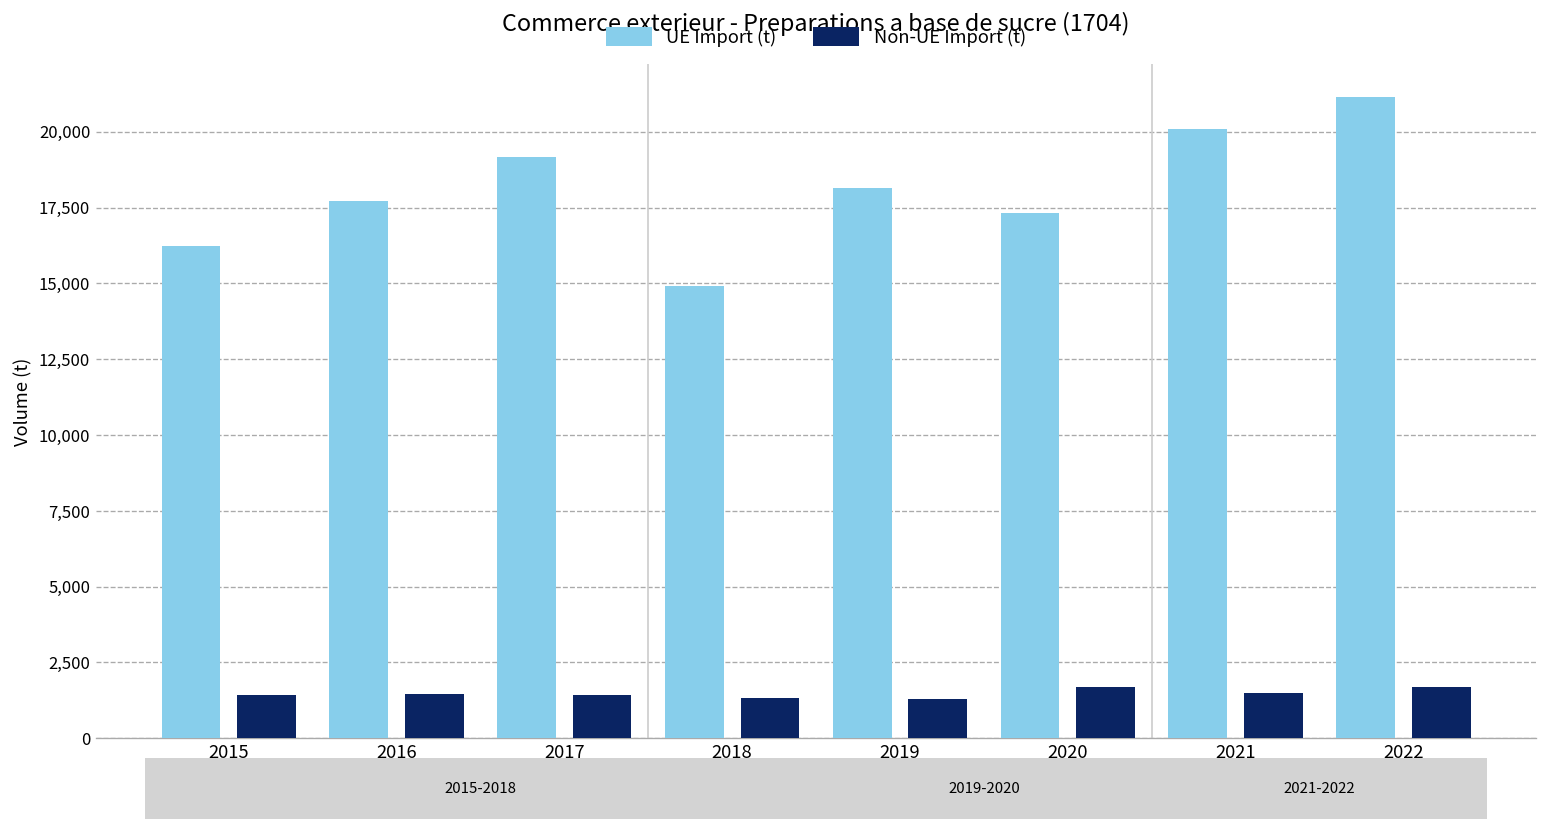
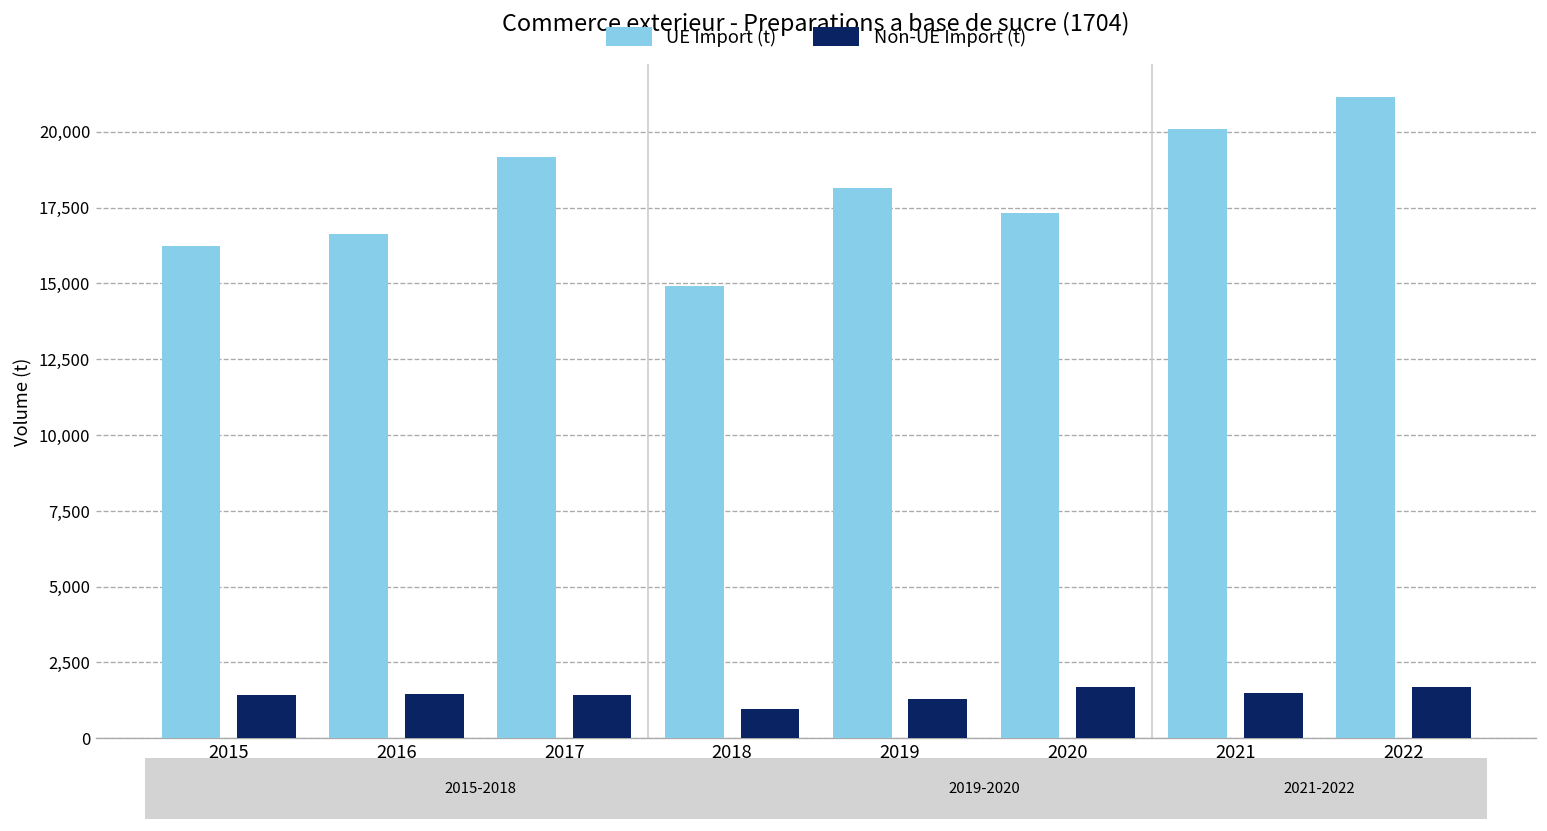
UE Import (t), 2016: 17,700 -> 16,600
Non-UE Import (t), 2018: 1,300 -> 1,000
